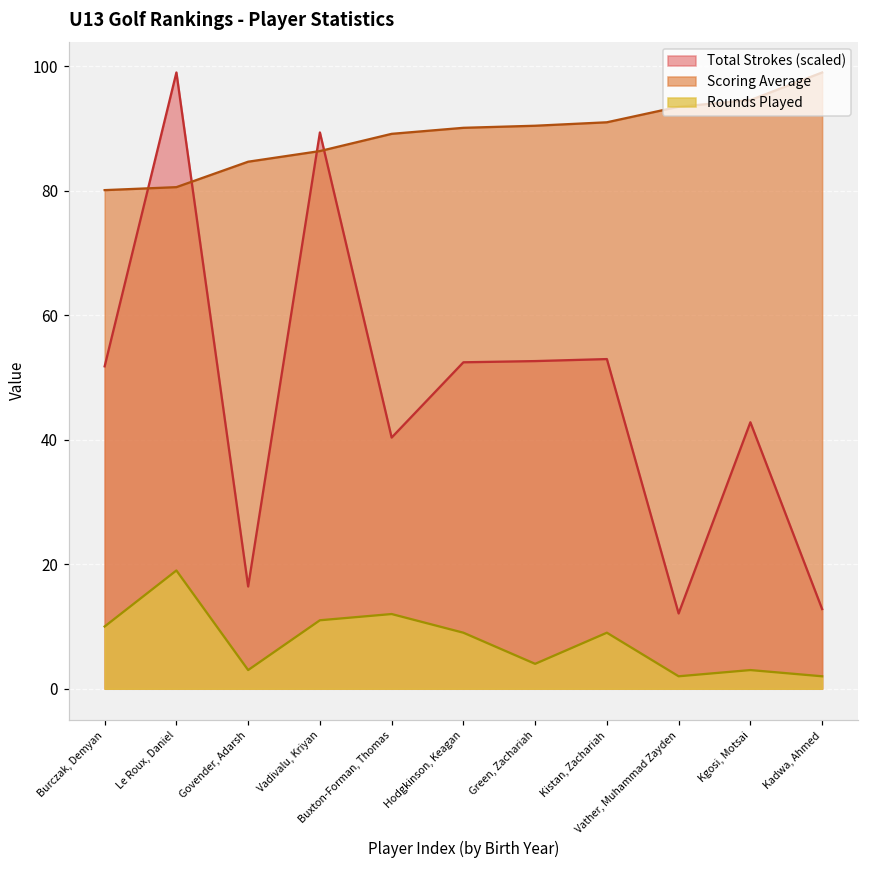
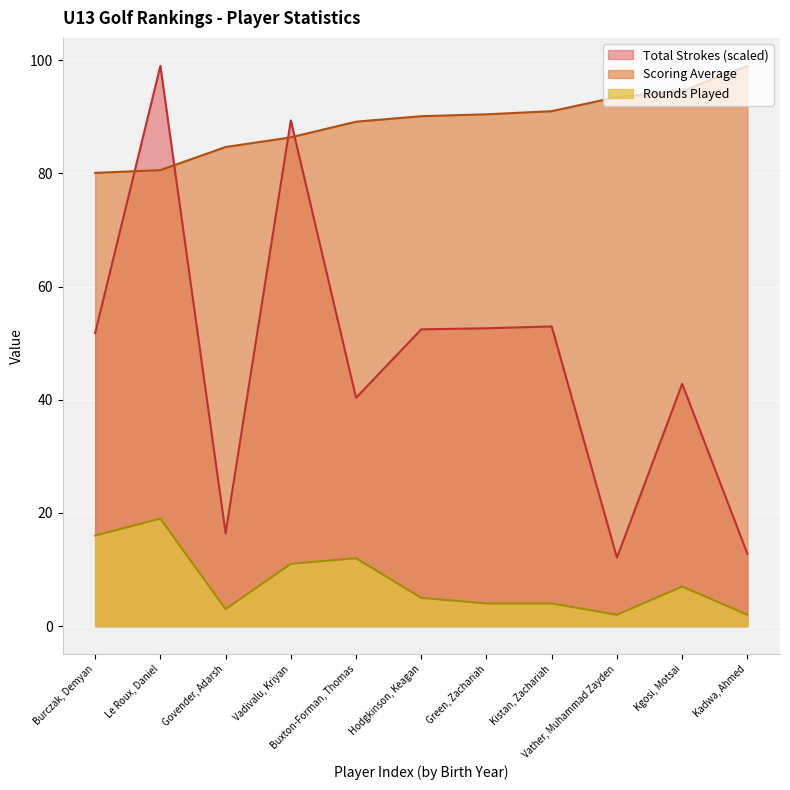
Rounds Played, Burczak, Demyan: 10 -> 16
Rounds Played, Hodgkinson, Keagan: 9 -> 5
Rounds Played, Kistan, Zachariah: 9 -> 4
Rounds Played, Kgosi, Motsai: 3 -> 7
